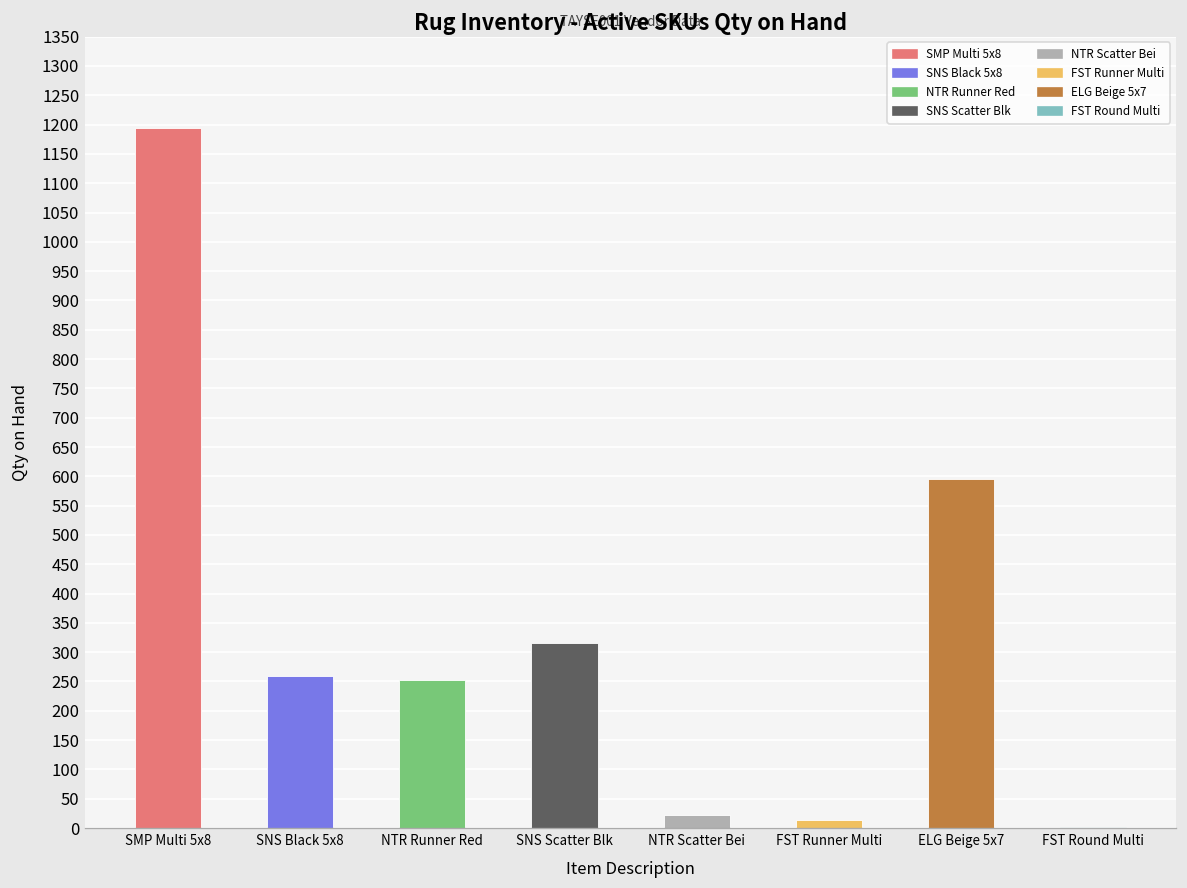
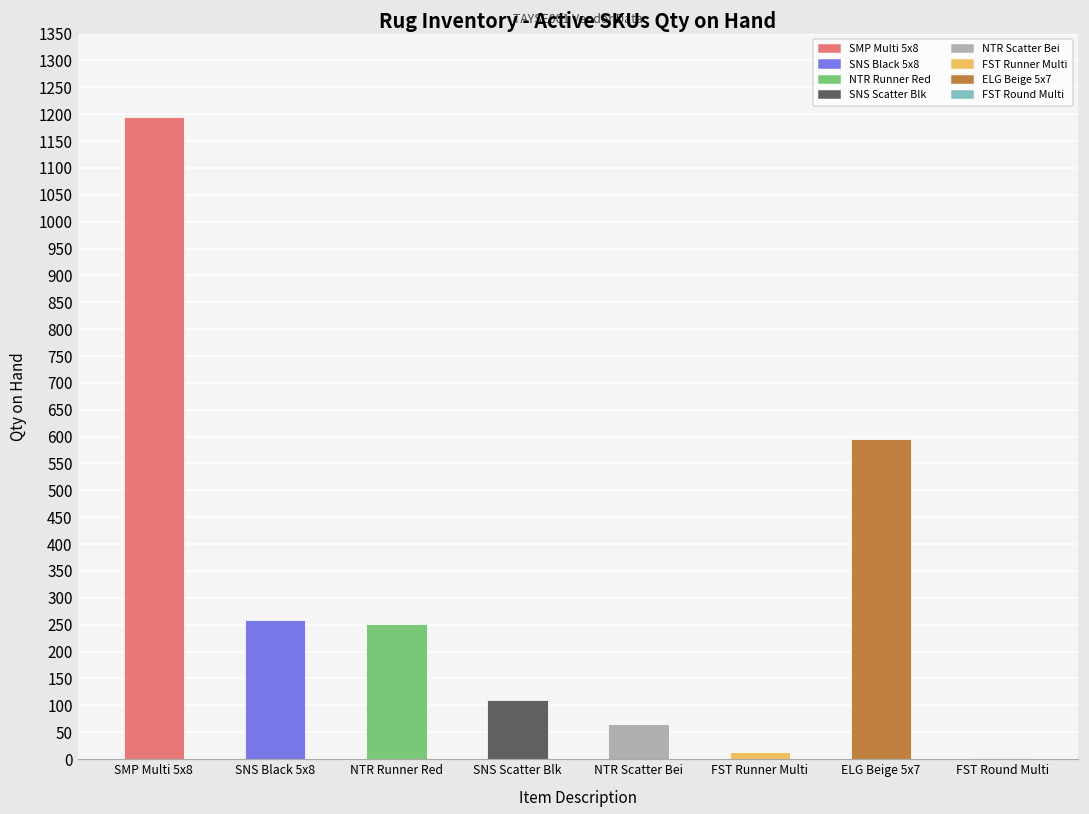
SNS Scatter Blk: 320 -> 110
NTR Scatter Bei: 20 -> 70
